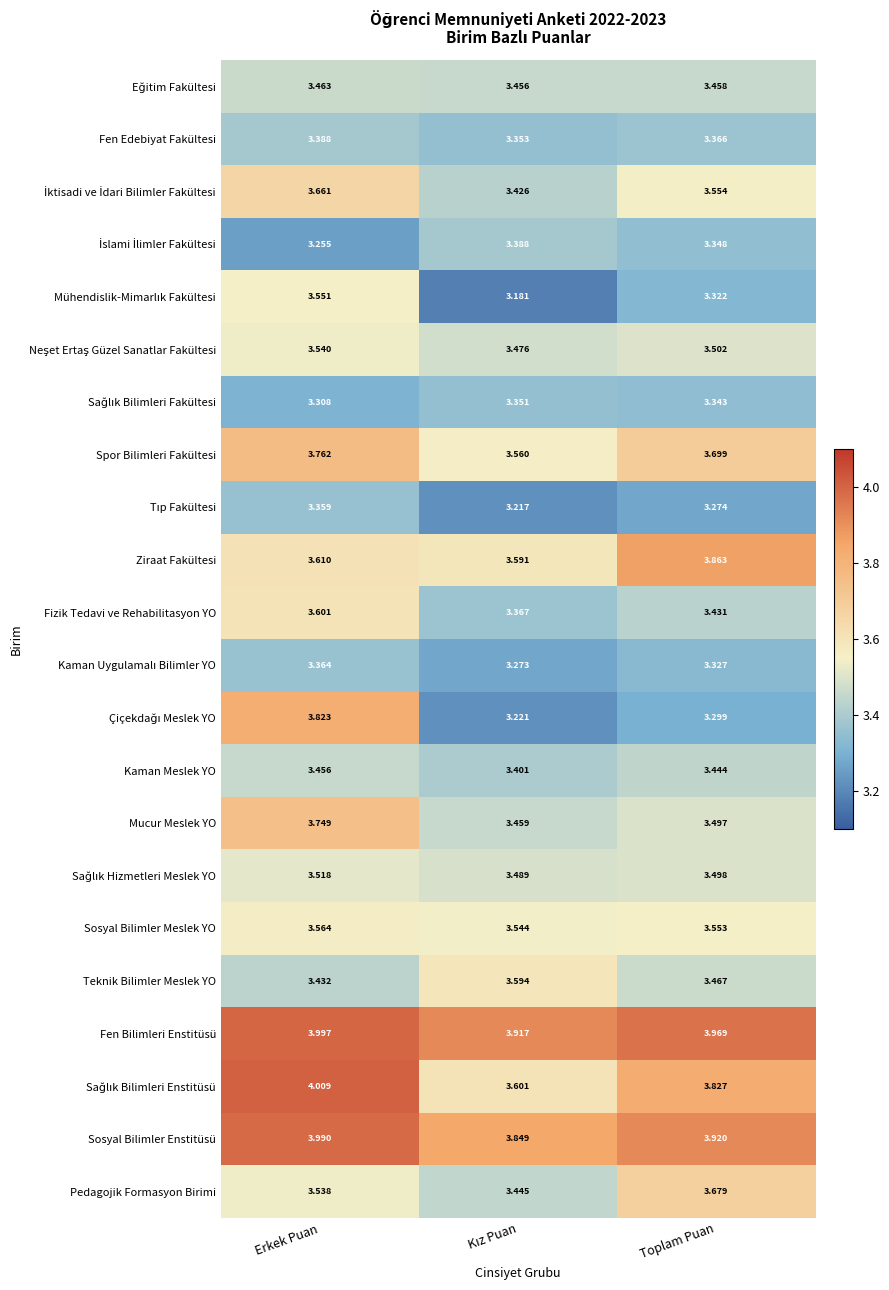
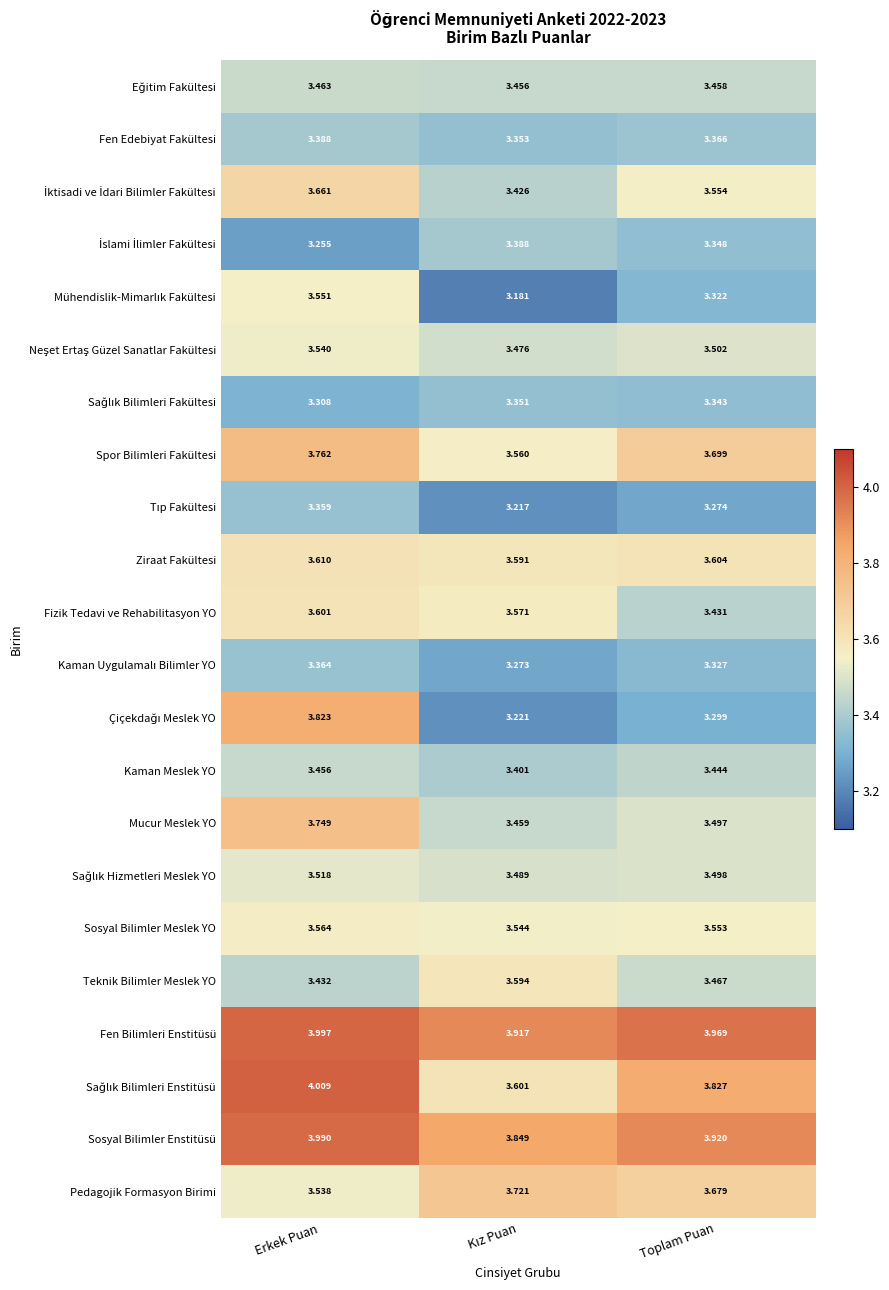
Ziraat Fakültesi, Toplam Puan: 3.863 -> 3.604
Fizik Tedavi ve Rehabilitasyon YO, Kız Puan: 3.367 -> 3.571
Pedagojik Formasyon Birimi, Kız Puan: 3.445 -> 3.721
